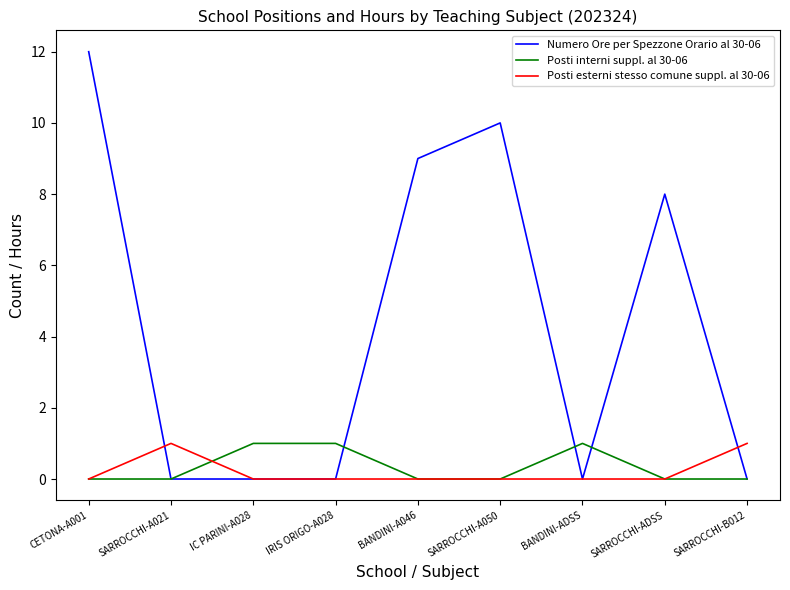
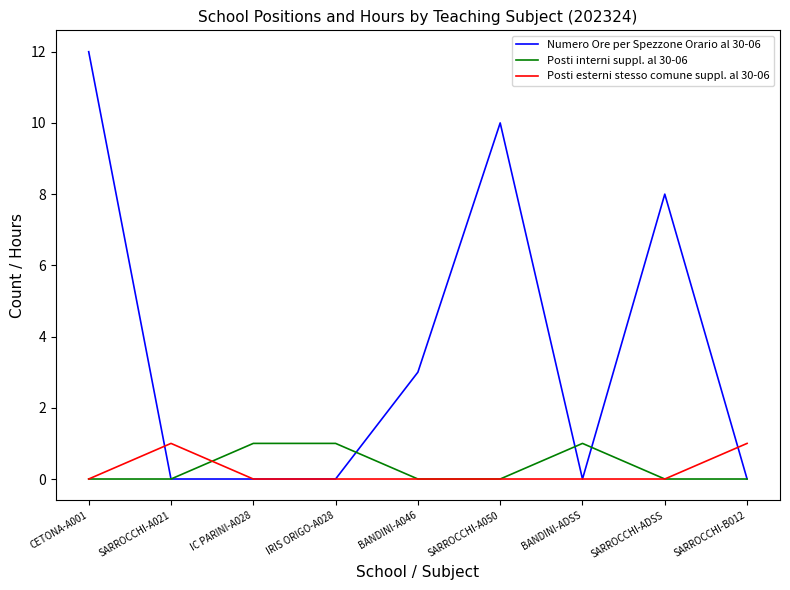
Numero Ore per Spezzone Orario al 30-06, BANDINI-A046: 9 -> 3
